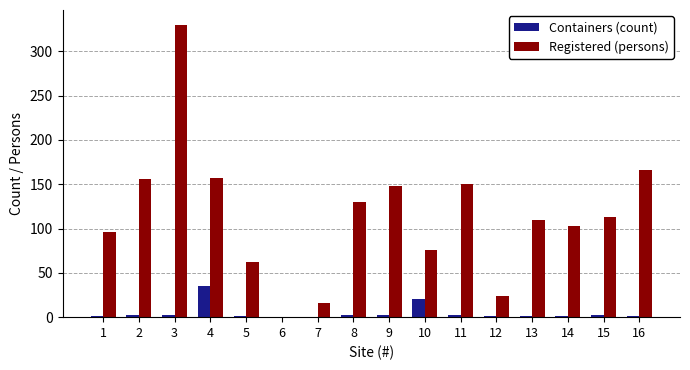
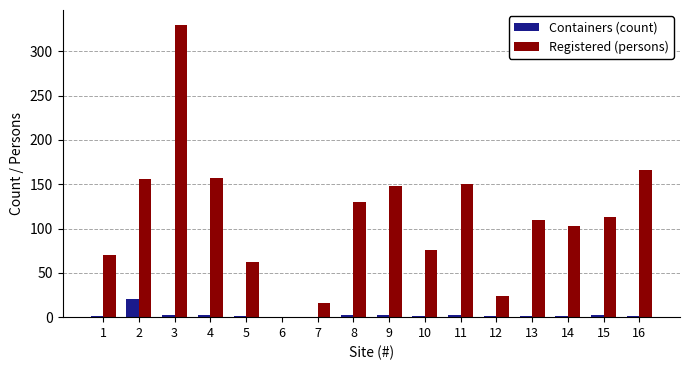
Registered (persons), 1: 100 -> 70
Containers (count), 2: 0 -> 20
Containers (count), 4: 40 -> 0
Containers (count), 10: 20 -> 0
